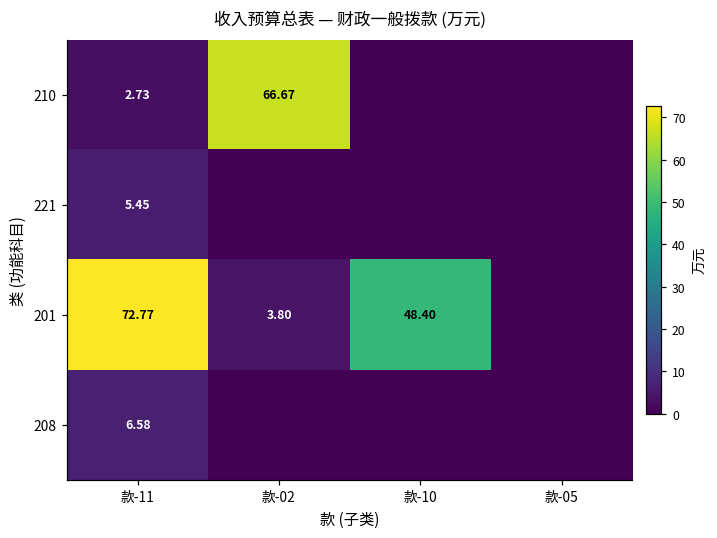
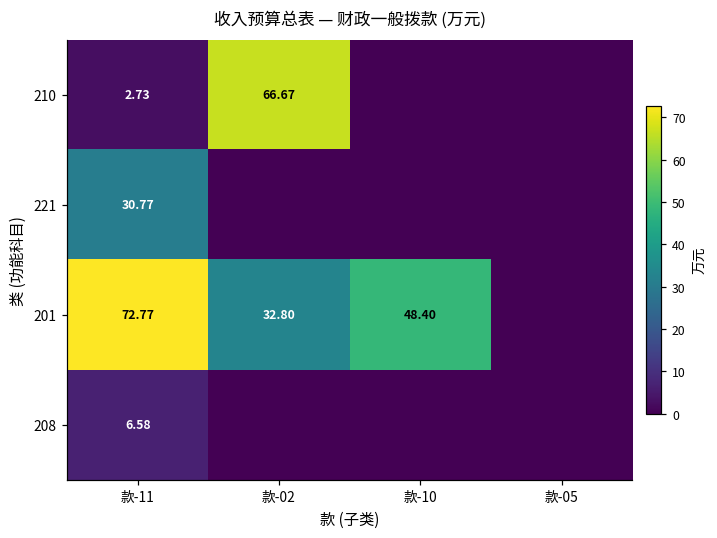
221, 款-11: 5.45 -> 30.77
201, 款-02: 3.80 -> 32.80
